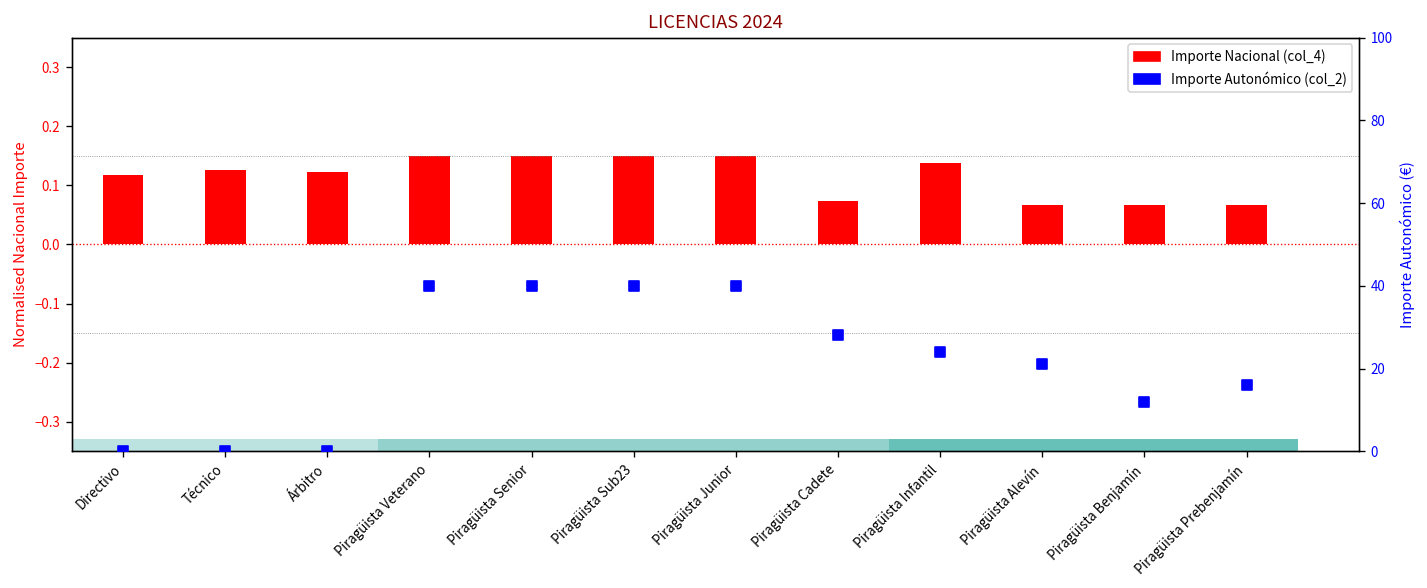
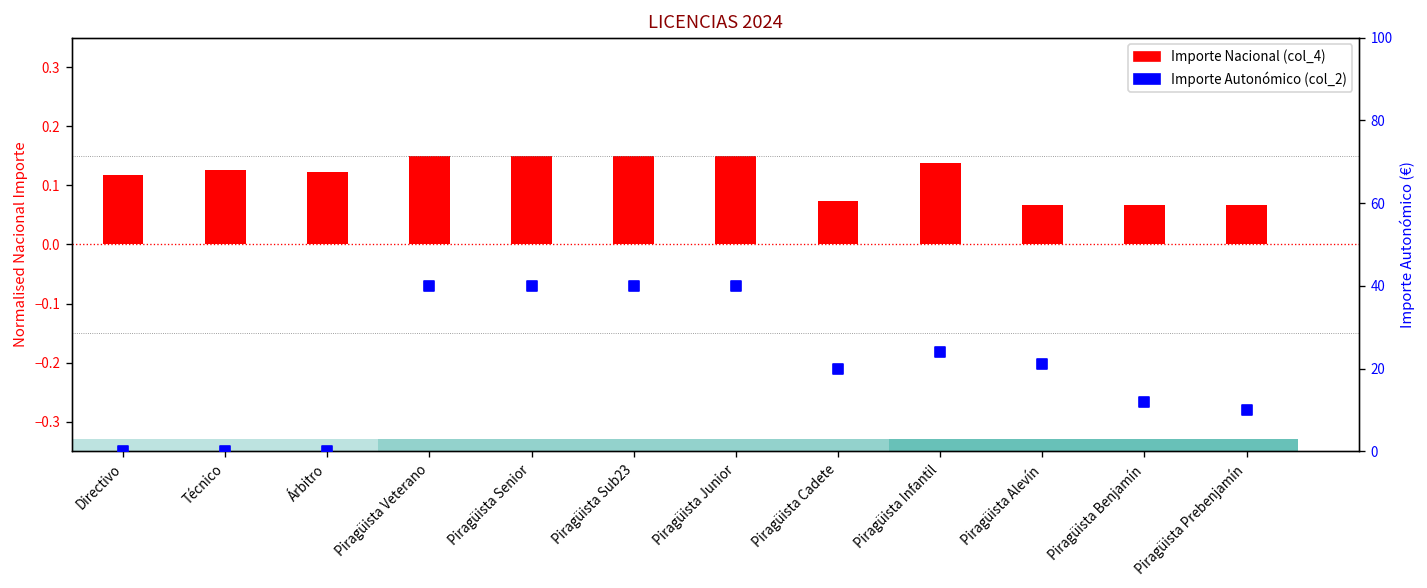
Importe Autonómico (col_2), Piragüista Cadete: 28 -> 20
Importe Autonómico (col_2), Piragüista Prebenjamín: 16 -> 10
